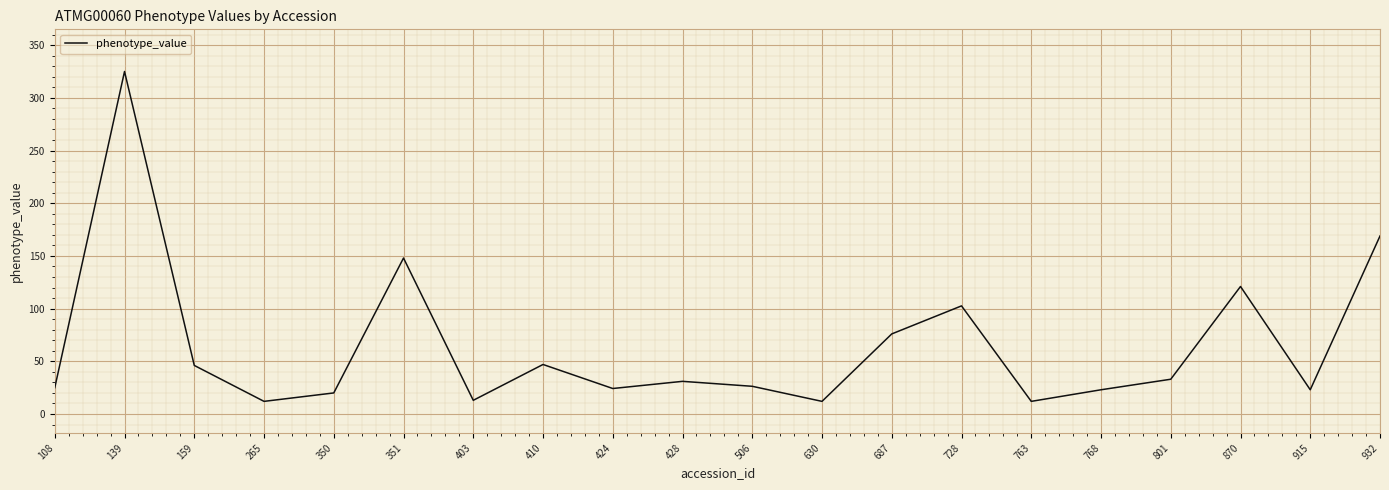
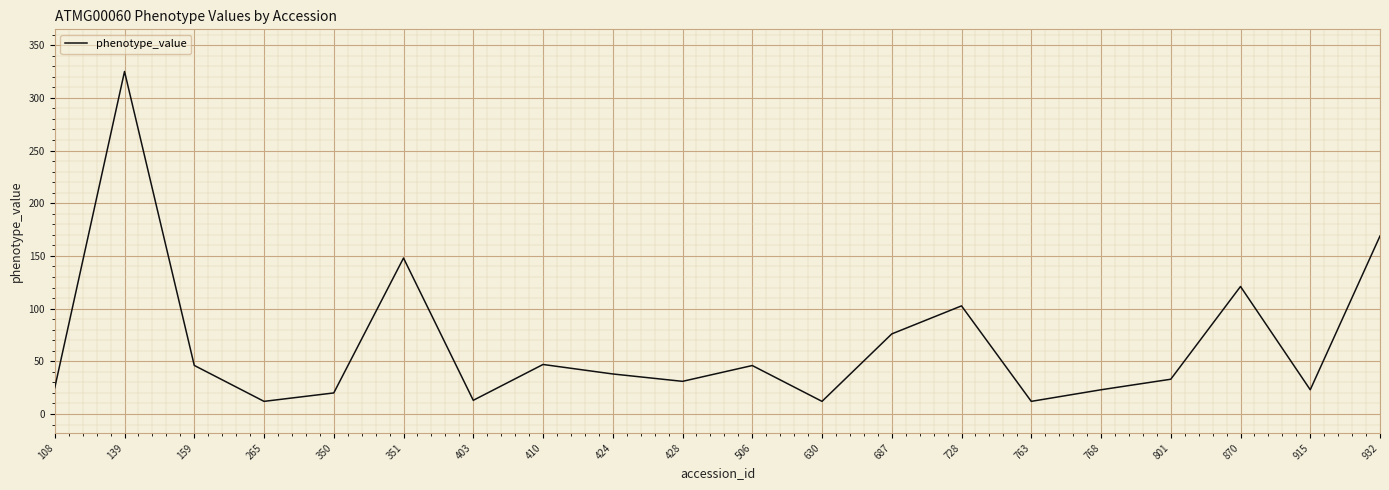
424: 24 -> 38
506: 26 -> 46
